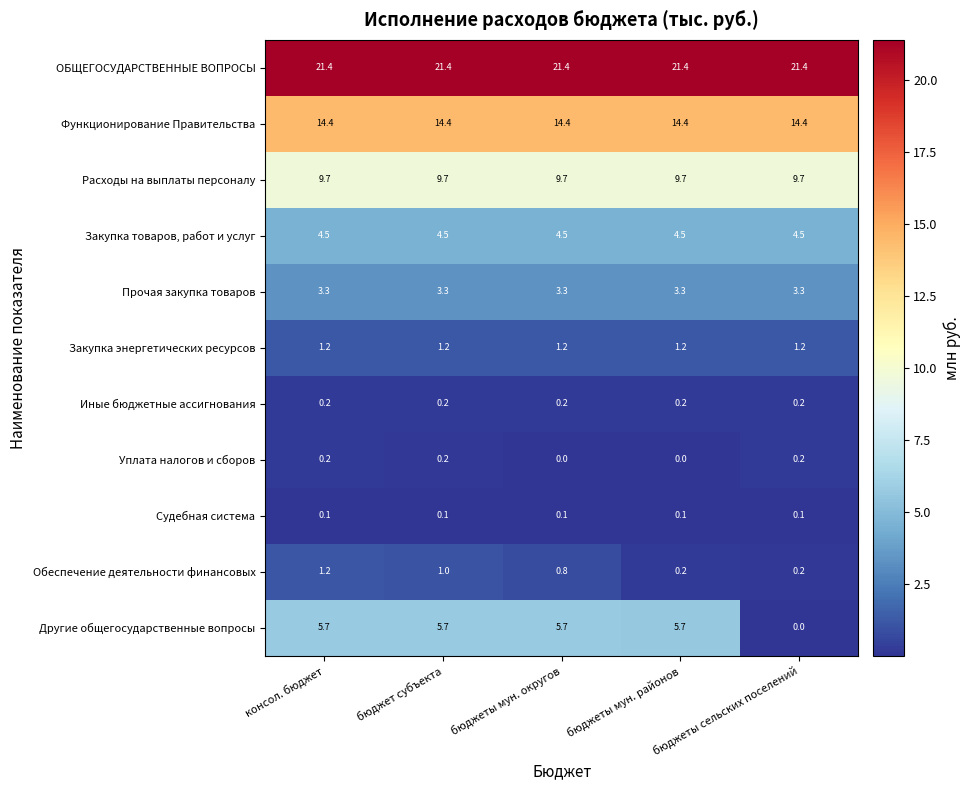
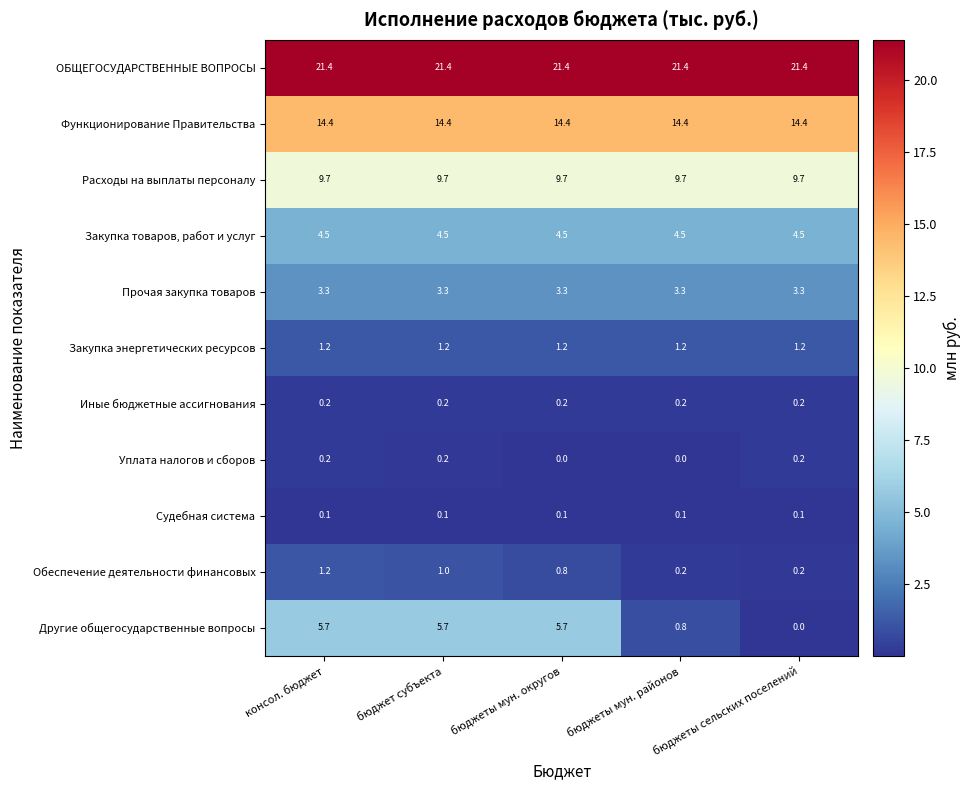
Другие общегосударственные вопросы, бюджеты мун. районов: 5.7 -> 0.8
